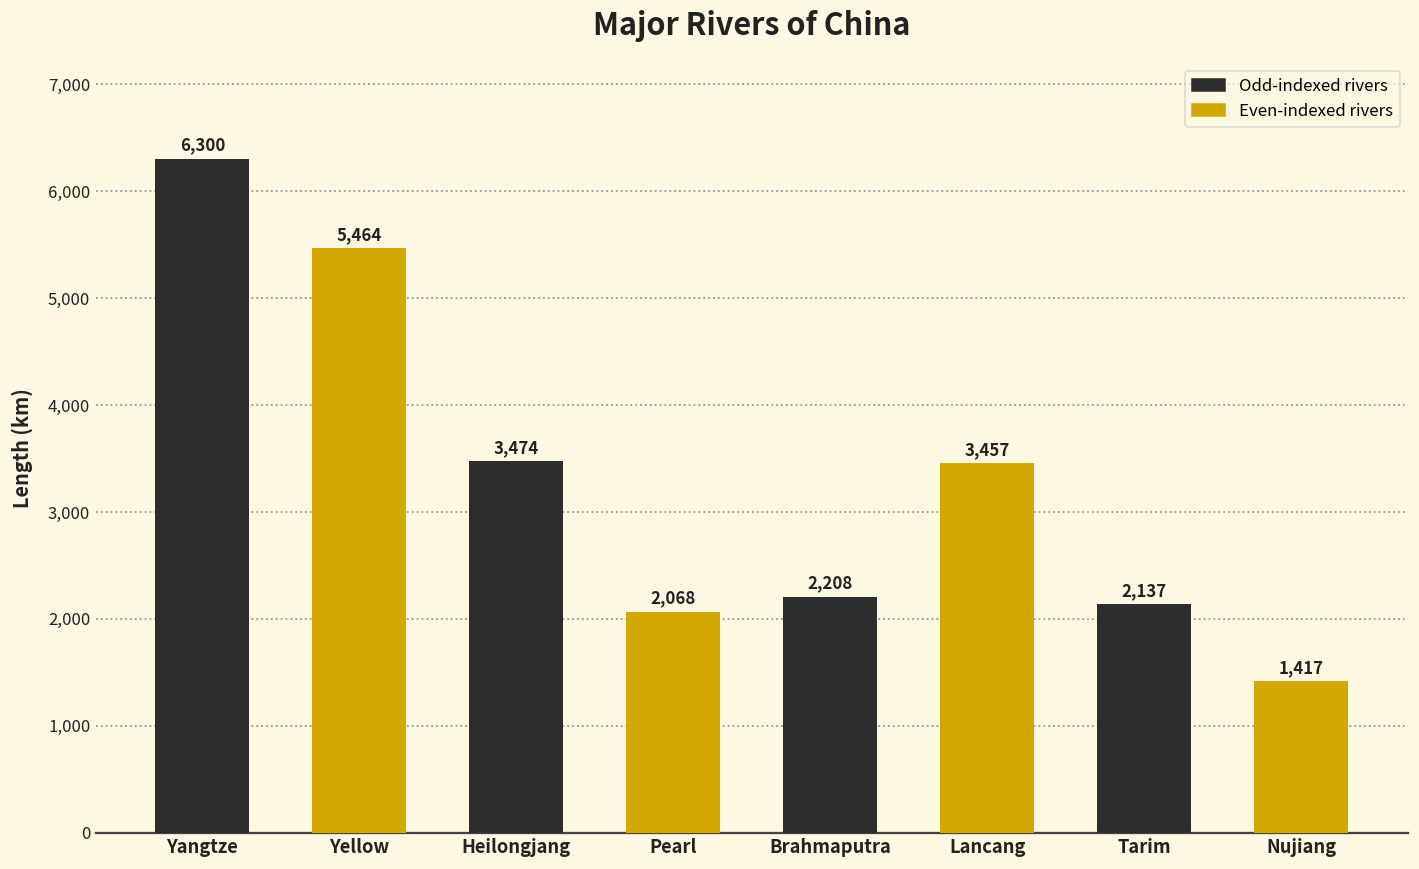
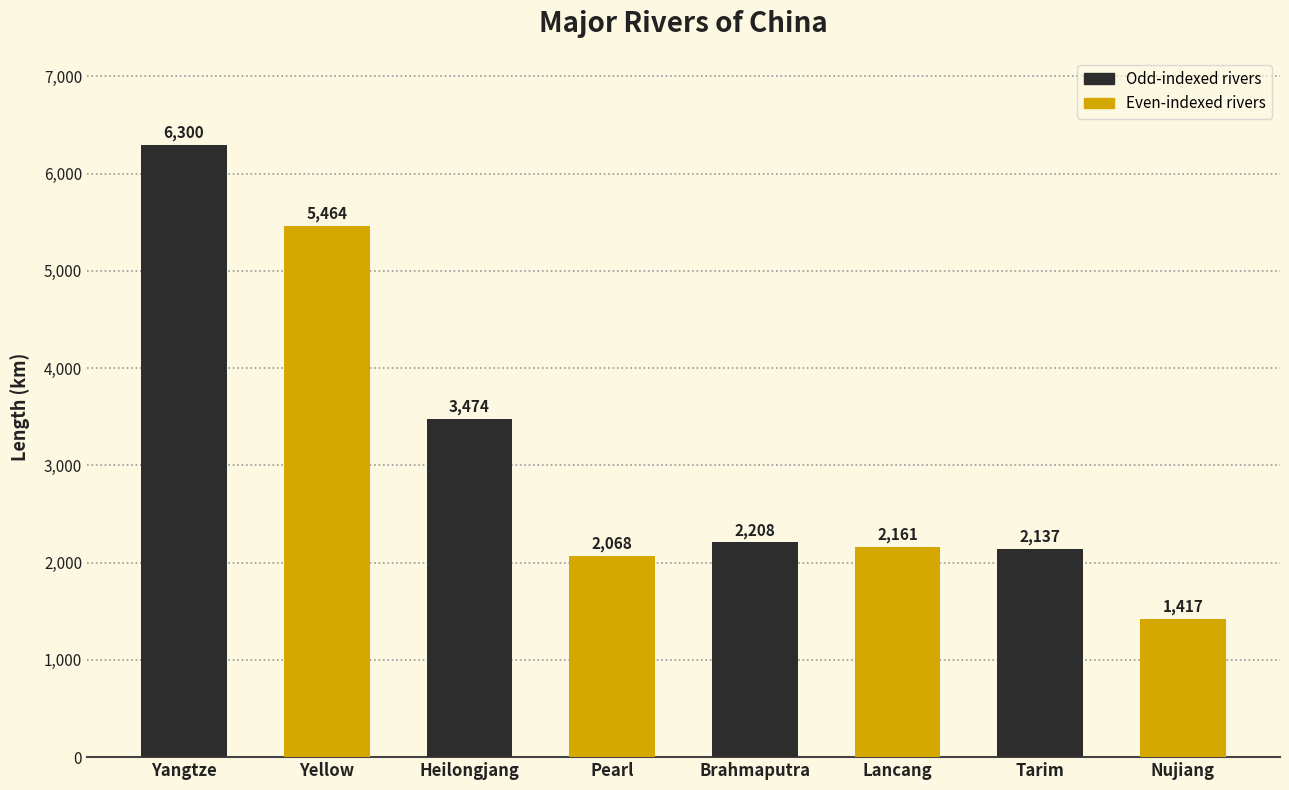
Lancang: 3,457 -> 2,161
